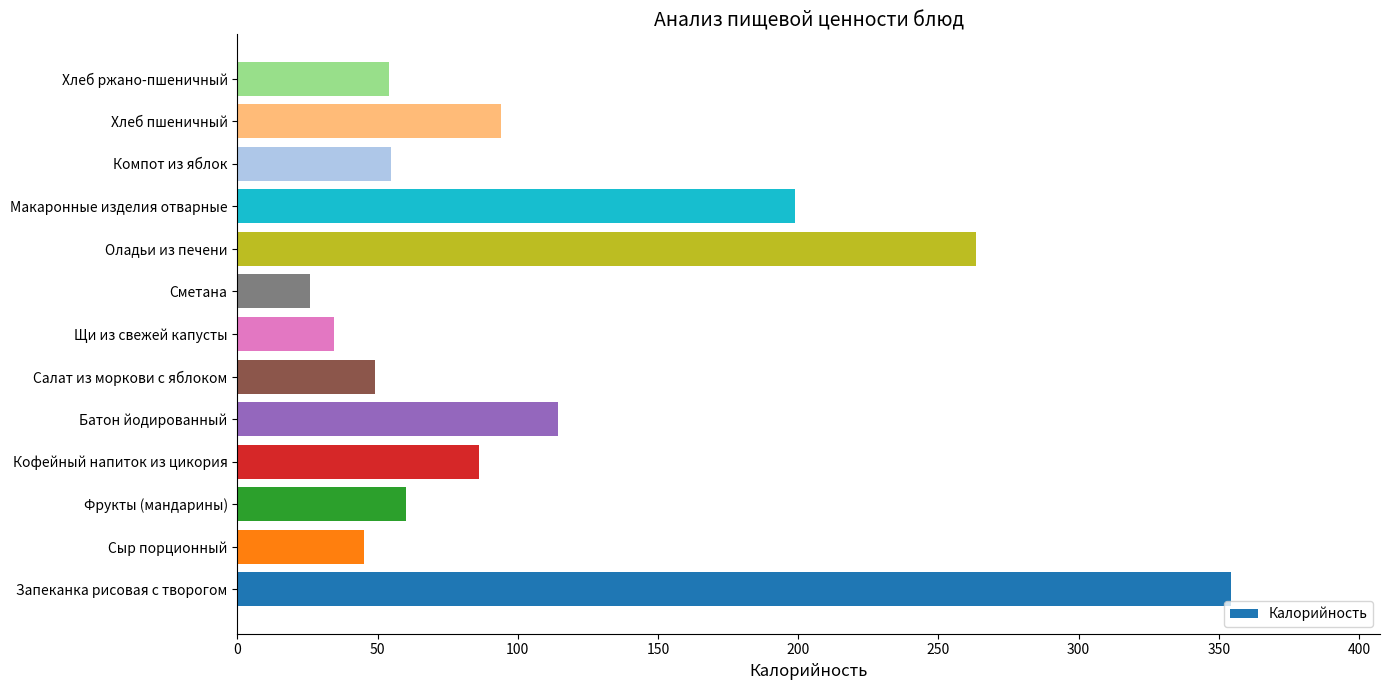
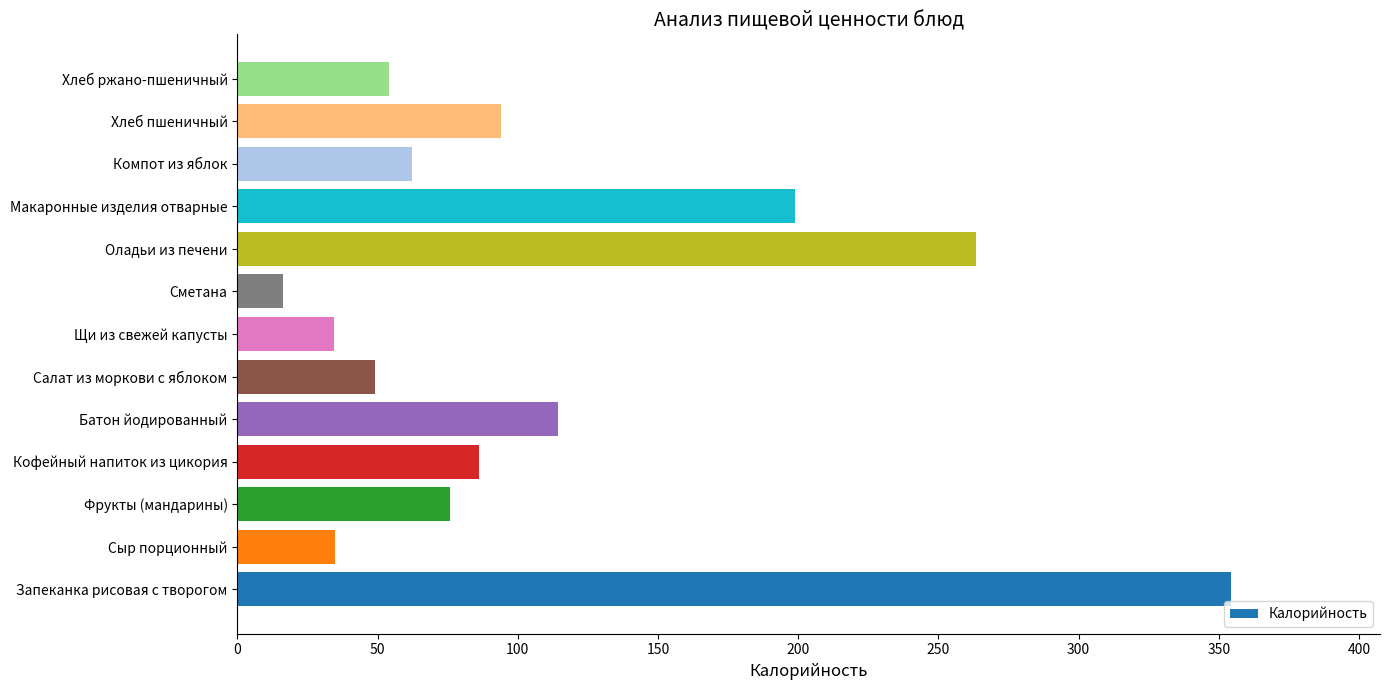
Компот из яблок: 55 -> 62
Сметана: 26 -> 16
Фрукты (мандарины): 60 -> 76
Сыр порционный: 45 -> 35
